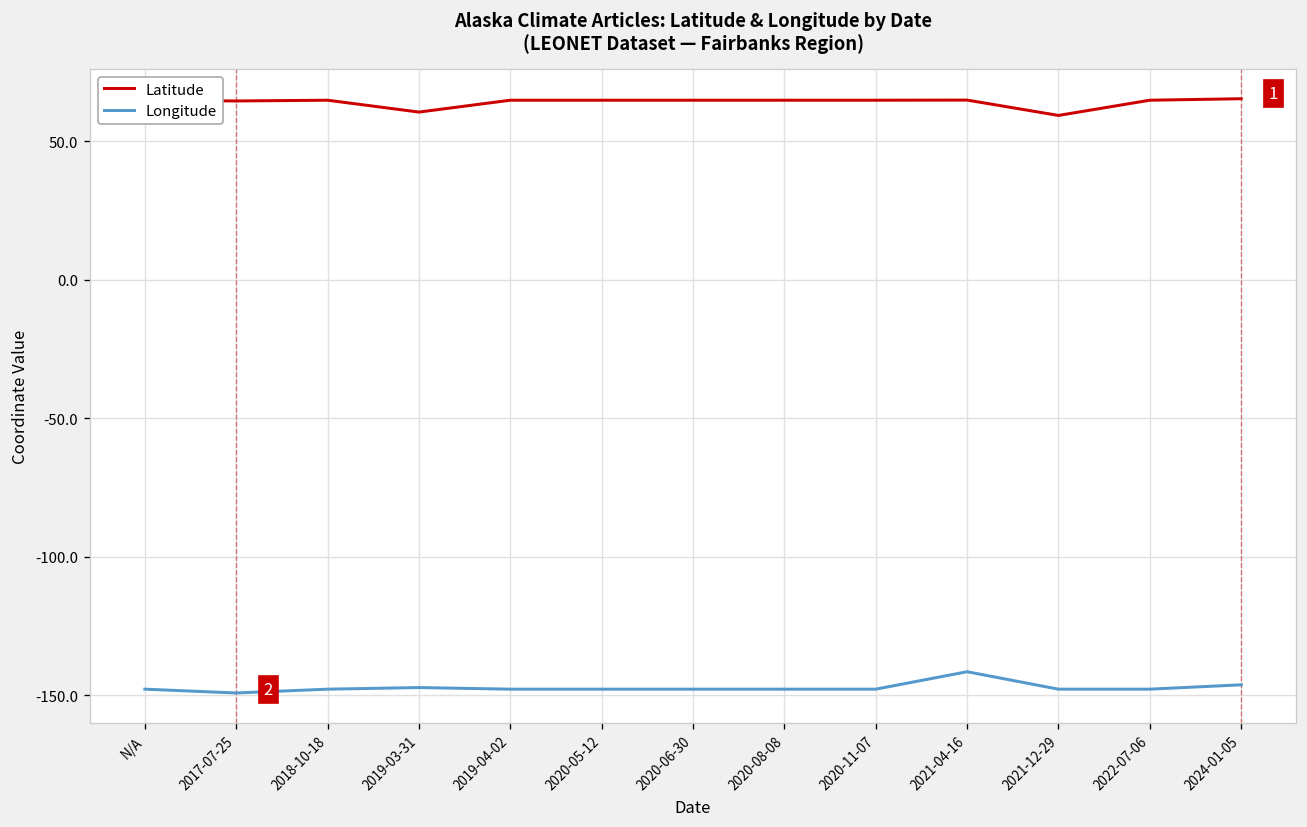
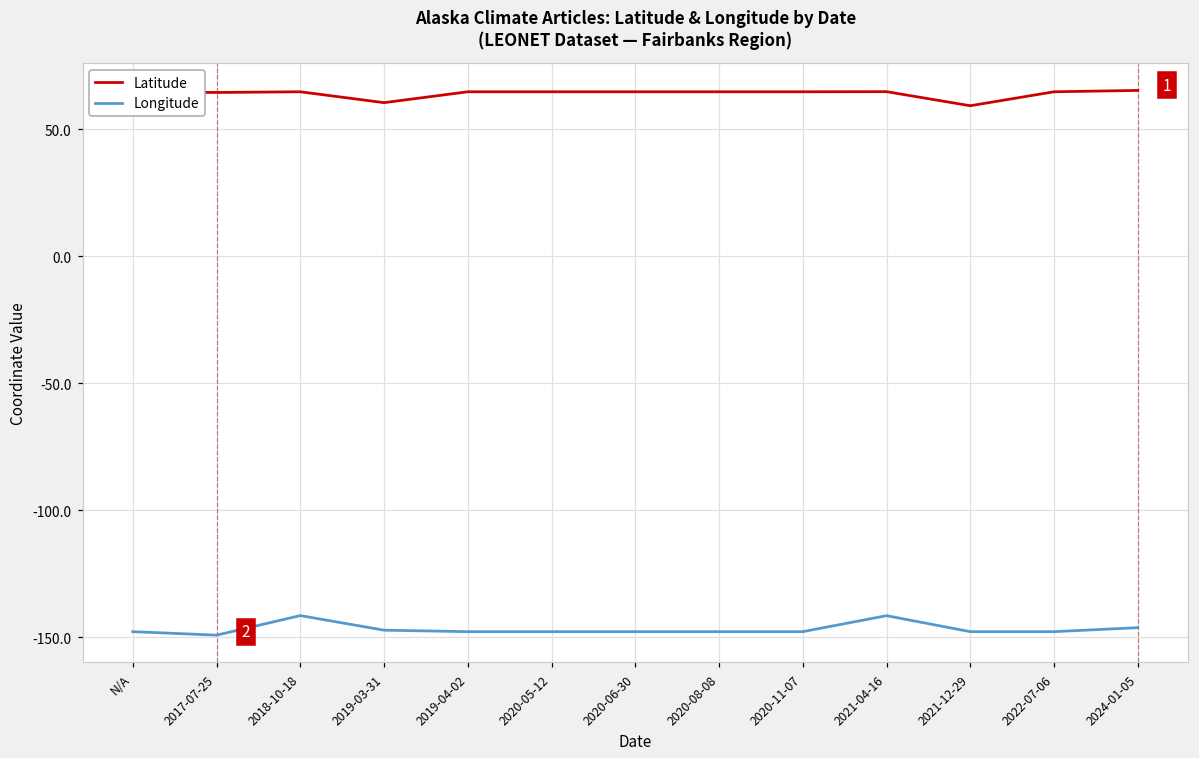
Longitude, 2018-10-18: -148 -> -141
